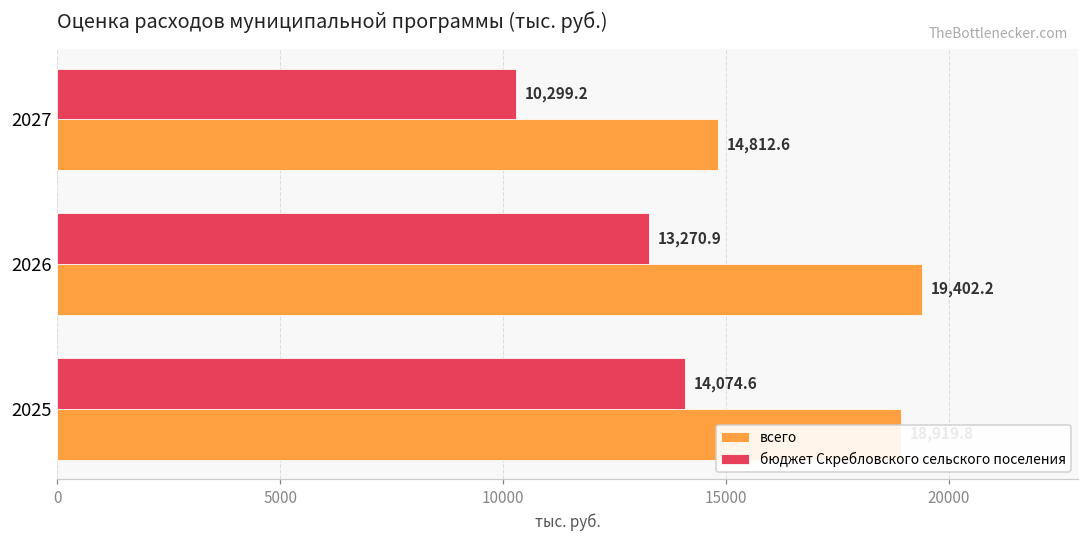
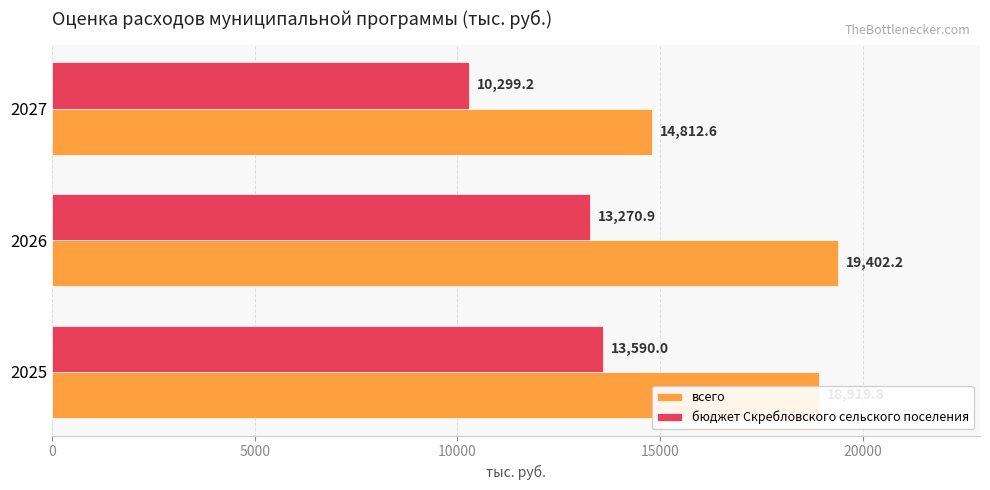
бюджет Скребловского сельского поселения, 2025: 14,074.6 -> 13,590.0
